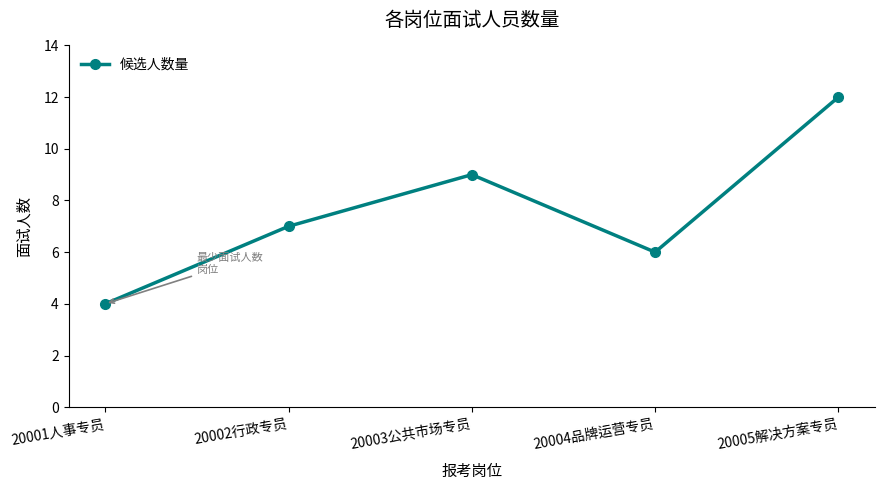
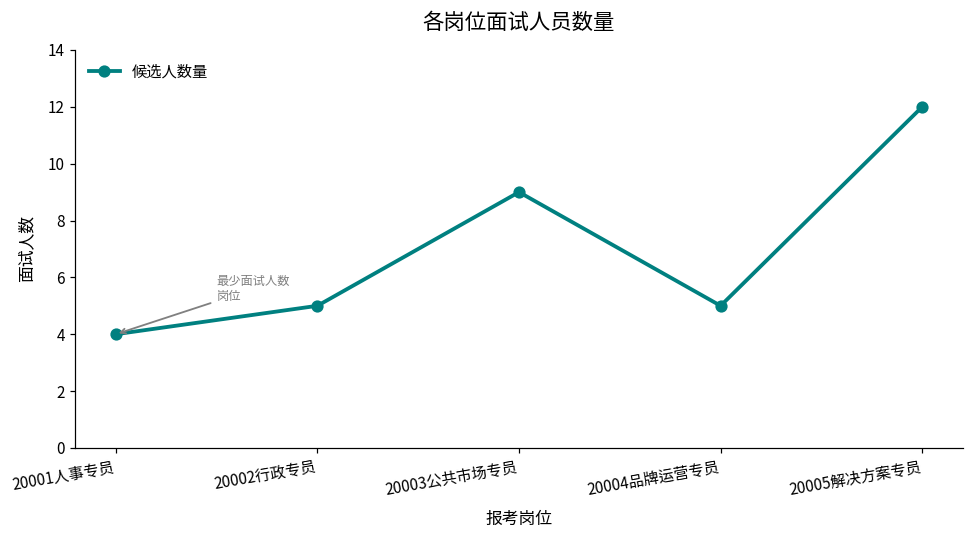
20002行政专员: 7 -> 5
20004品牌运营专员: 6 -> 5
